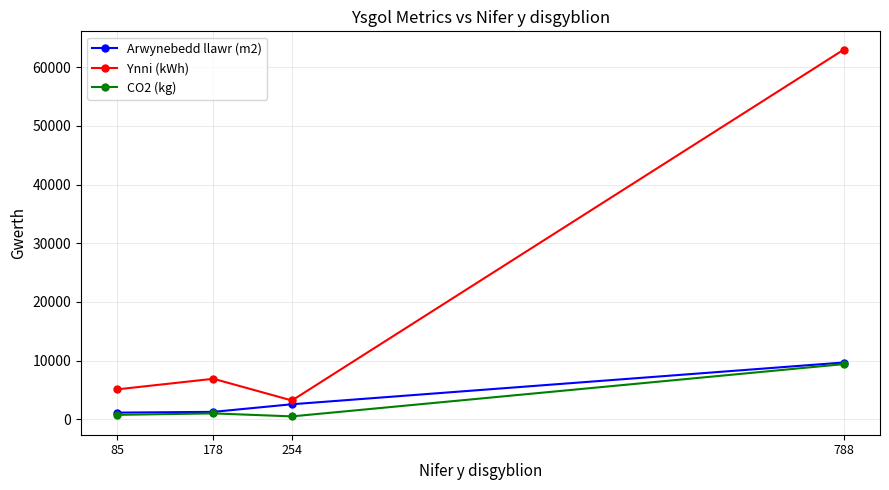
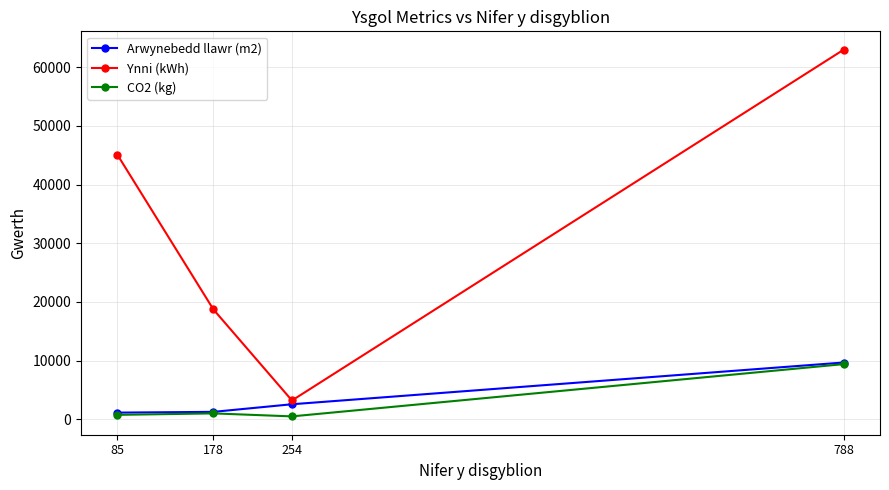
Ynni (kWh), 85: 5000 -> 45000
Ynni (kWh), 178: 7000 -> 19000
